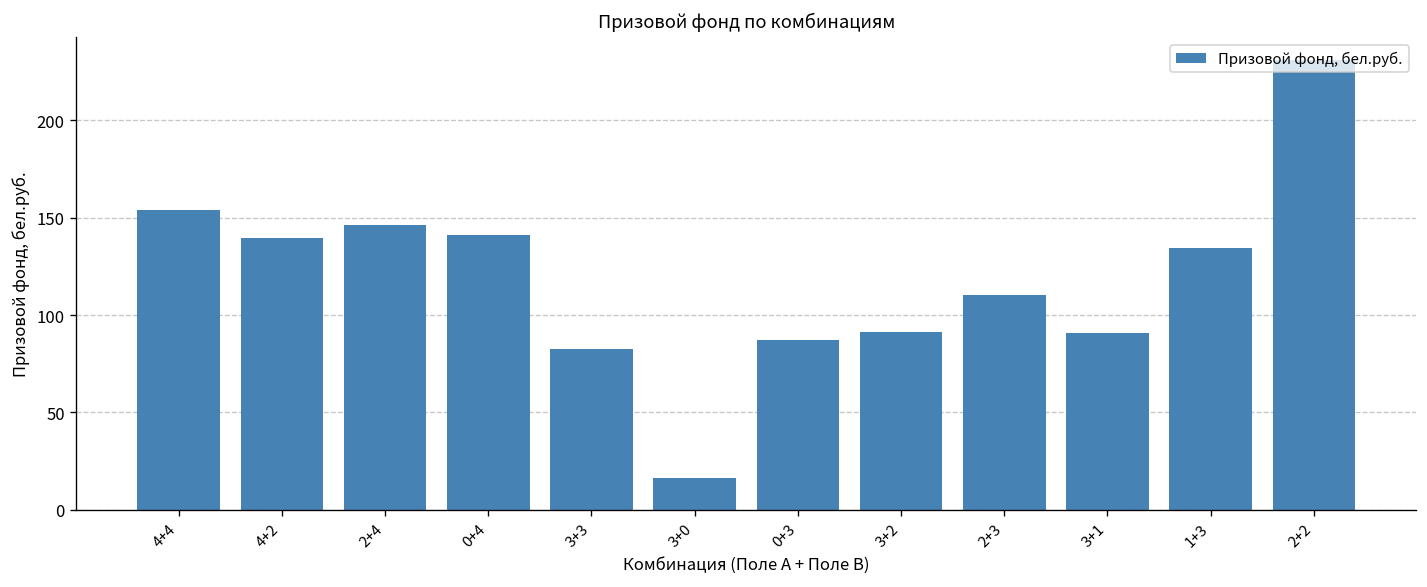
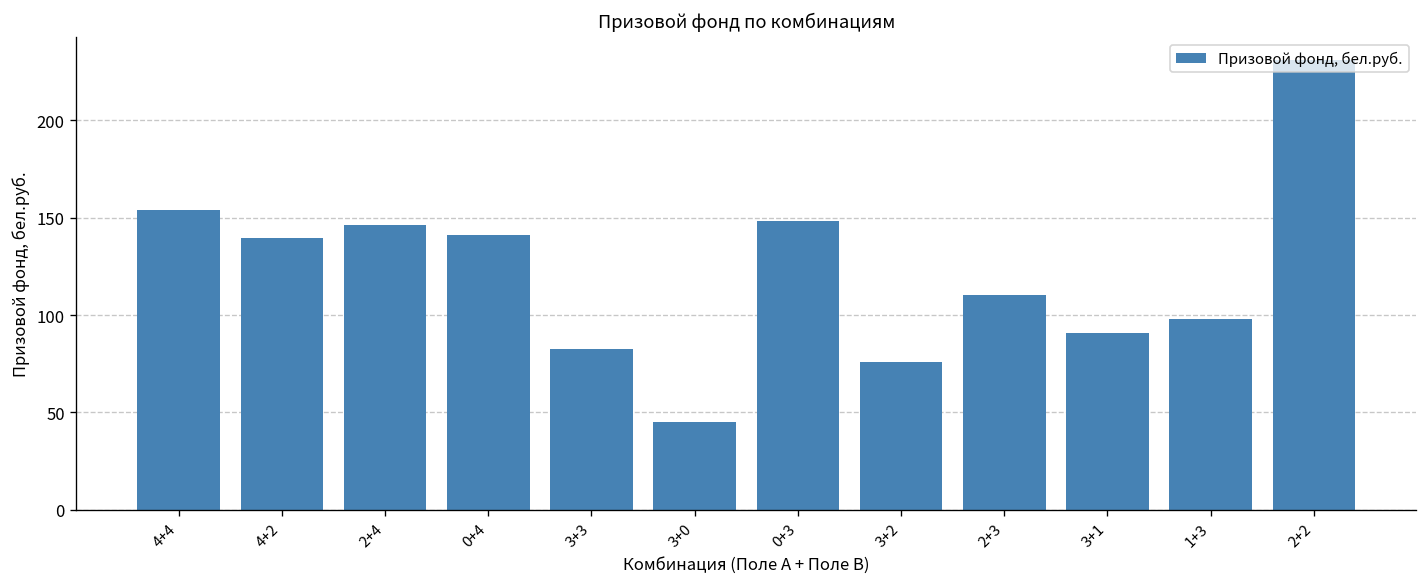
3+0: 17 -> 45
0+3: 87 -> 149
3+2: 91 -> 76
1+3: 134 -> 98
